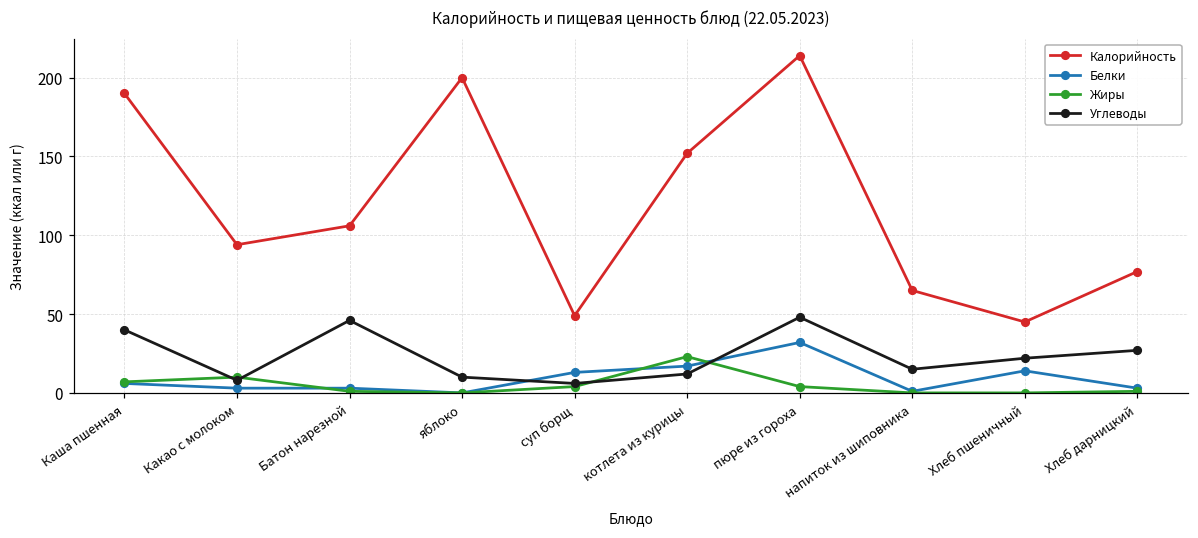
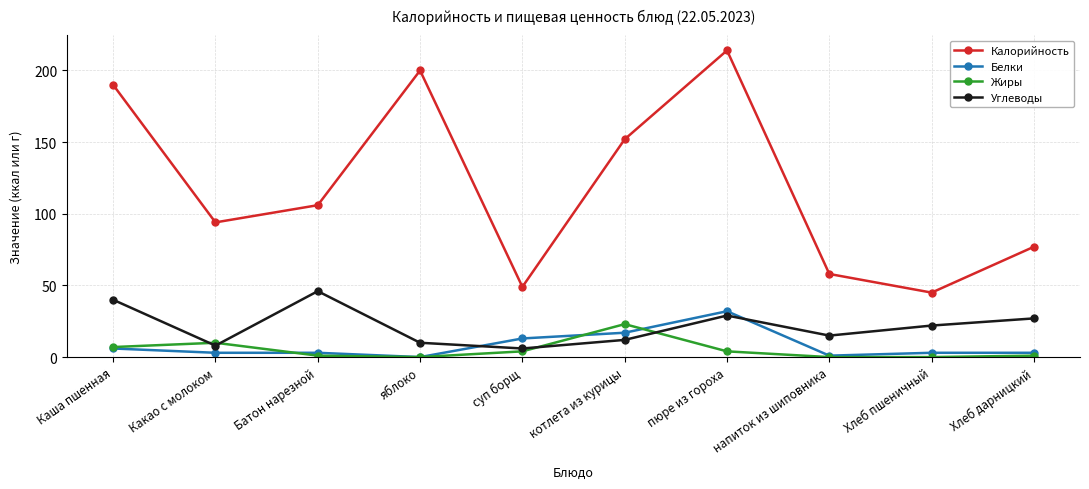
Углеводы, пюре из гороха: 48 -> 29
Калорийность, напиток из шиповника: 65 -> 58
Белки, Хлеб пшеничный: 14 -> 3
